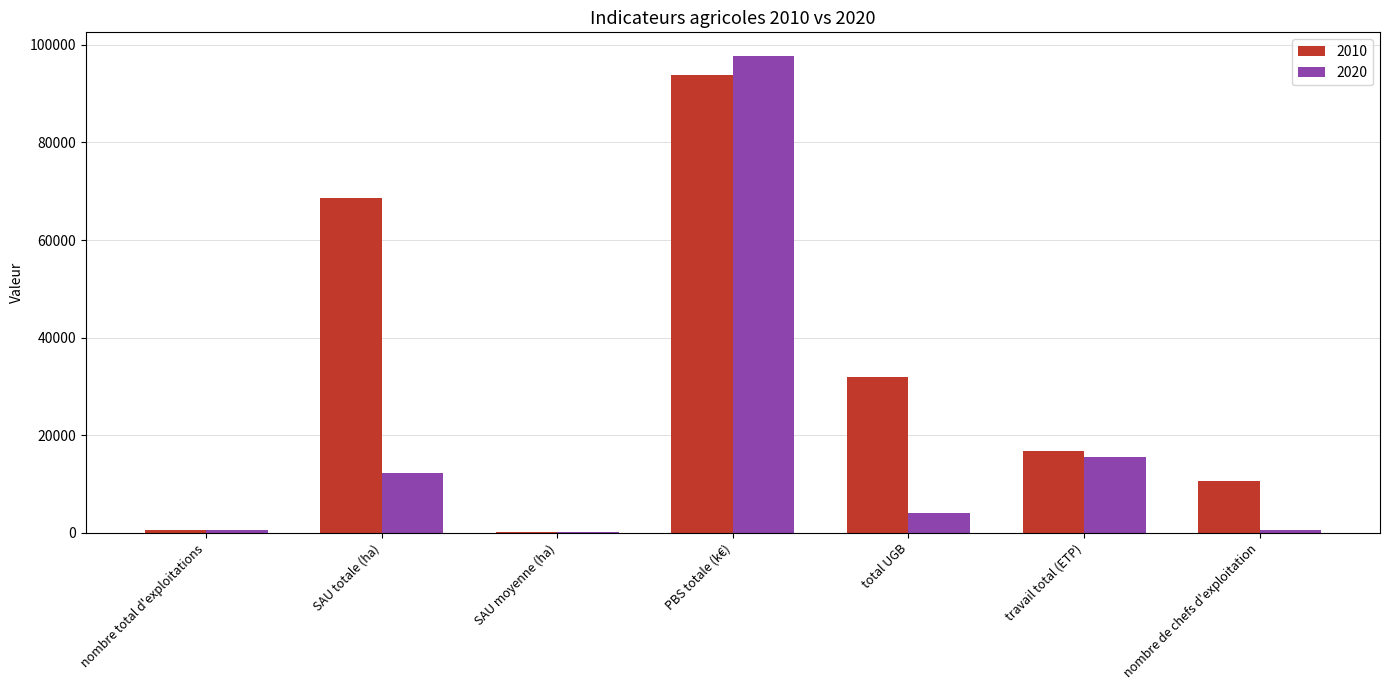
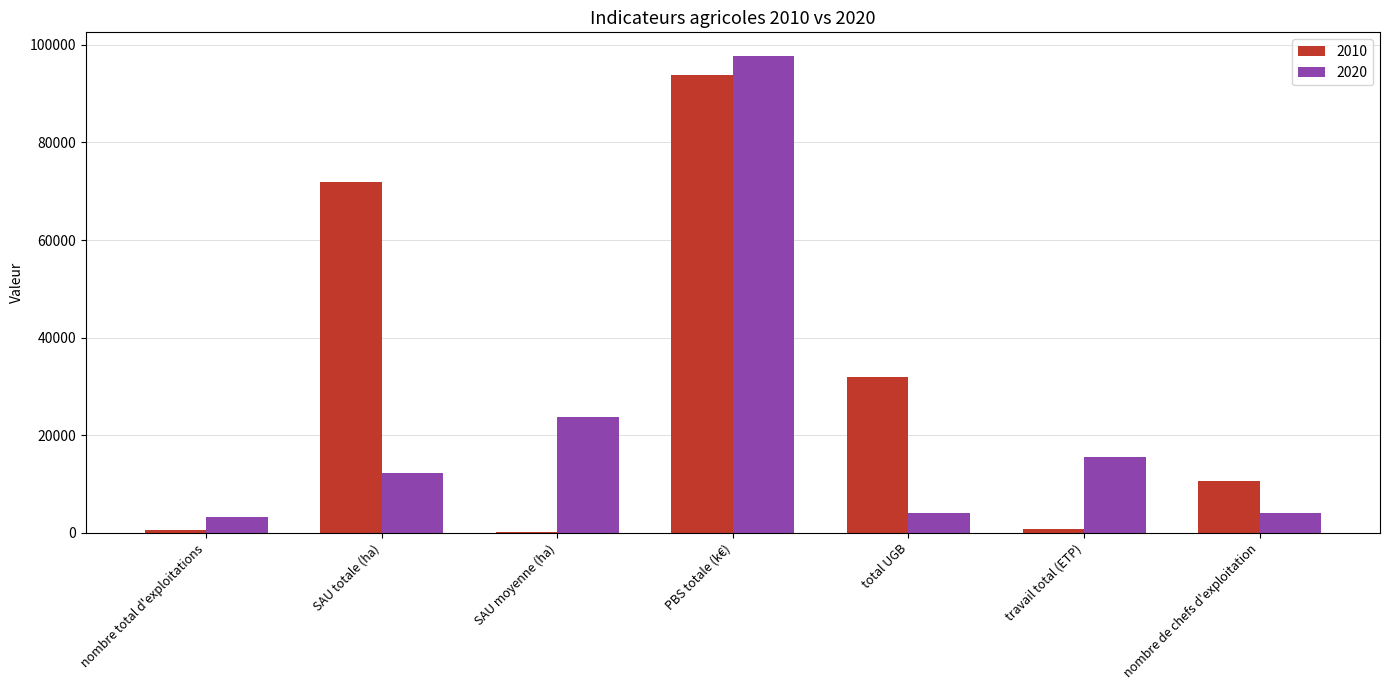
2020, nombre total d'exploitations: 1000 -> 3000
2010, SAU totale (ha): 69000 -> 72000
2020, SAU moyenne (ha): 0 -> 24000
2010, travail total (ETP): 17000 -> 1000
2020, nombre de chefs d'exploitation: 1000 -> 4000
